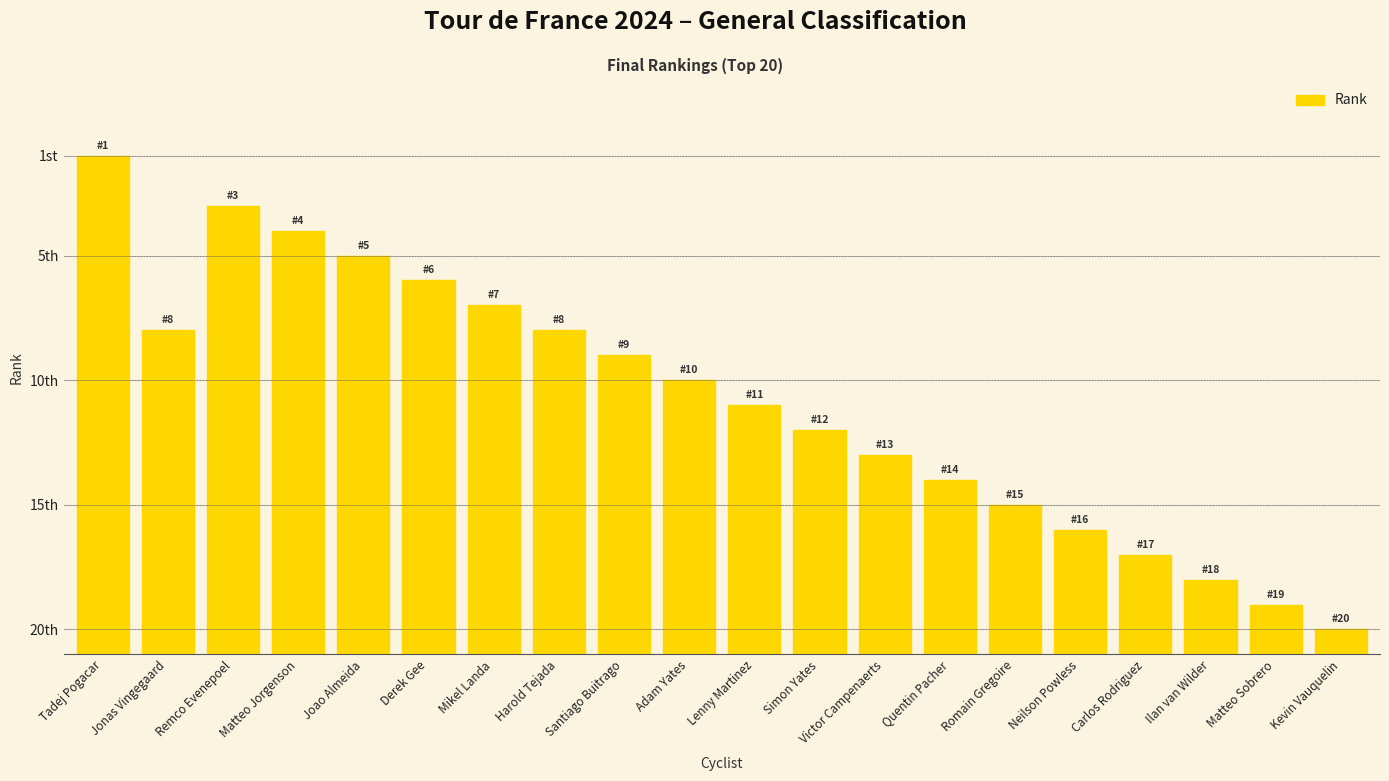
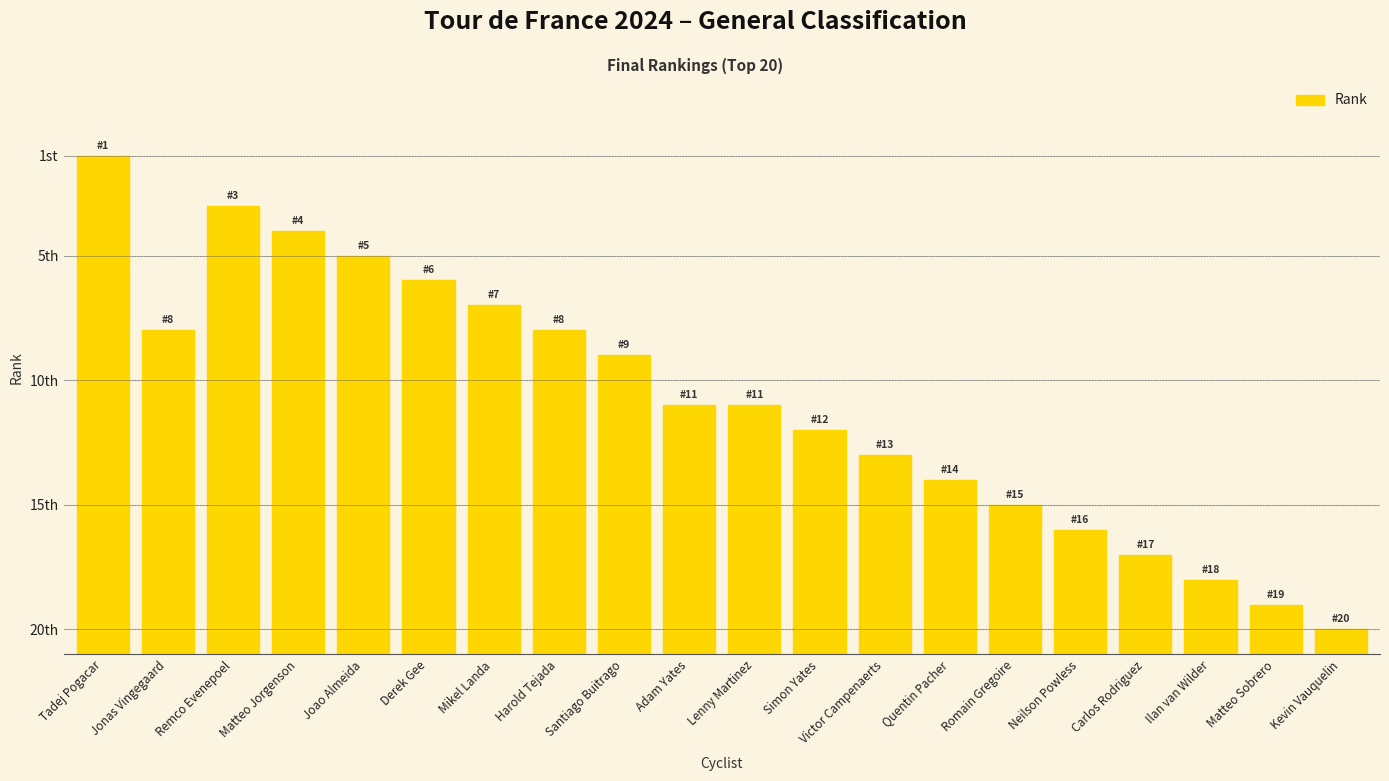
Adam Yates: 10 -> 11
